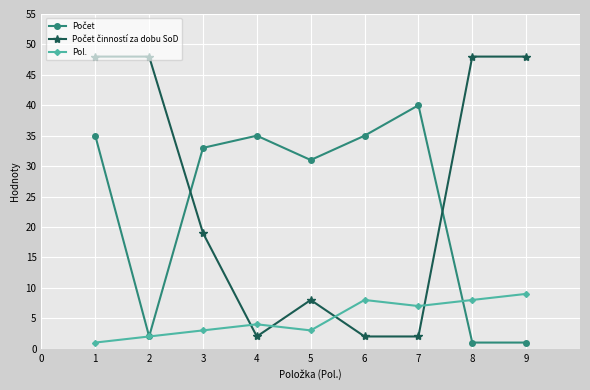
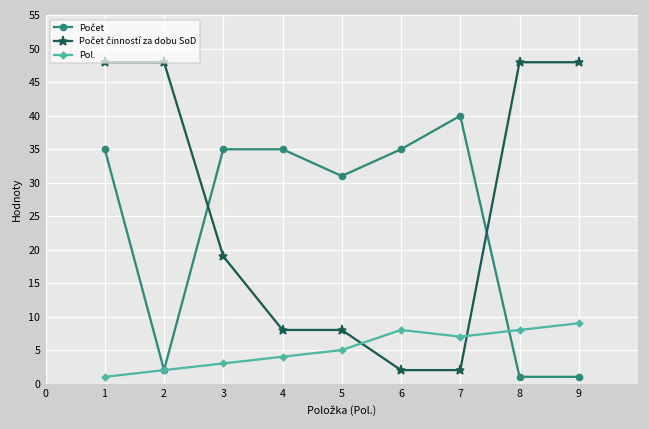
Počet, 3: 33 -> 35
Počet činností za dobu SoD, 4: 2 -> 8
Pol., 5: 3 -> 5
